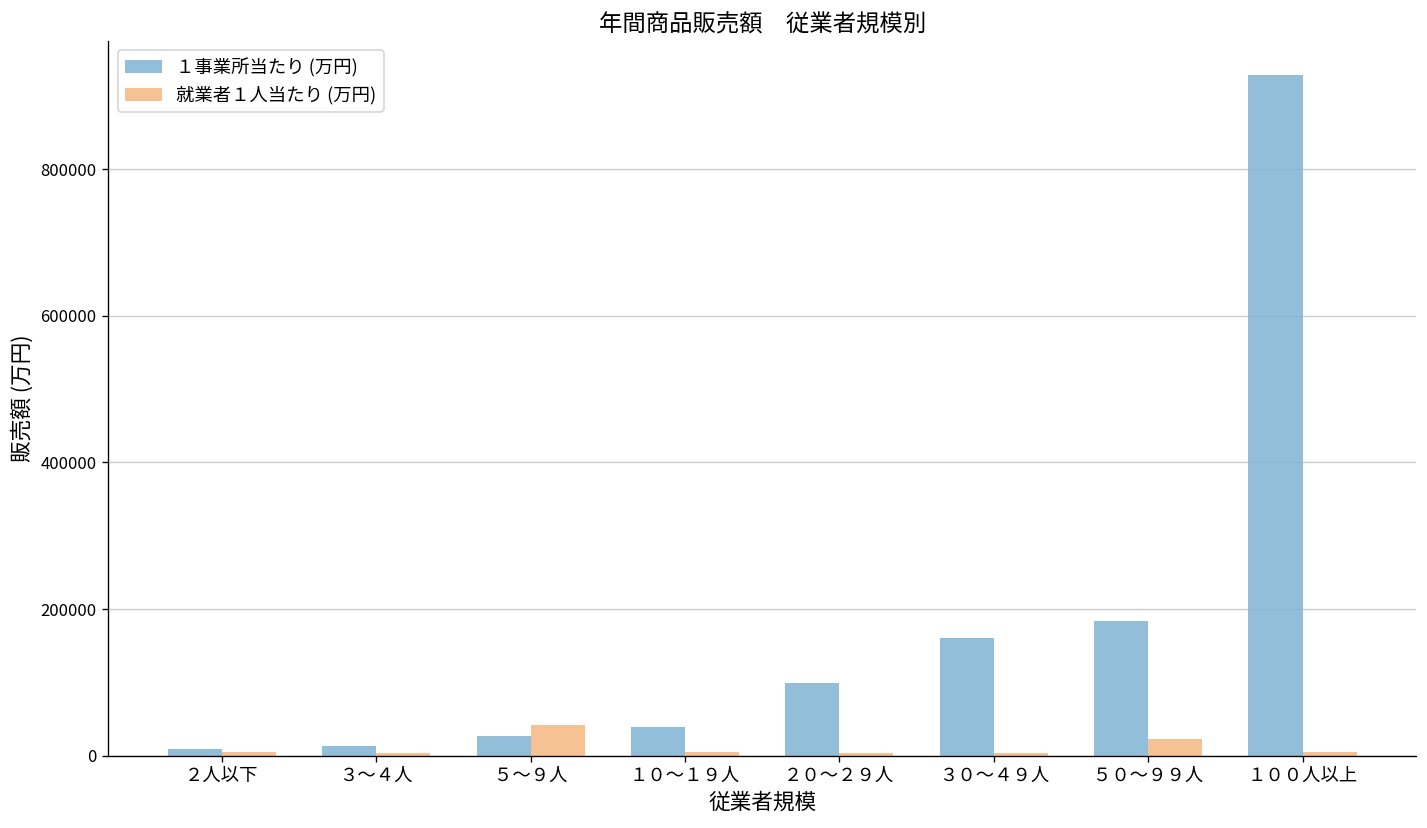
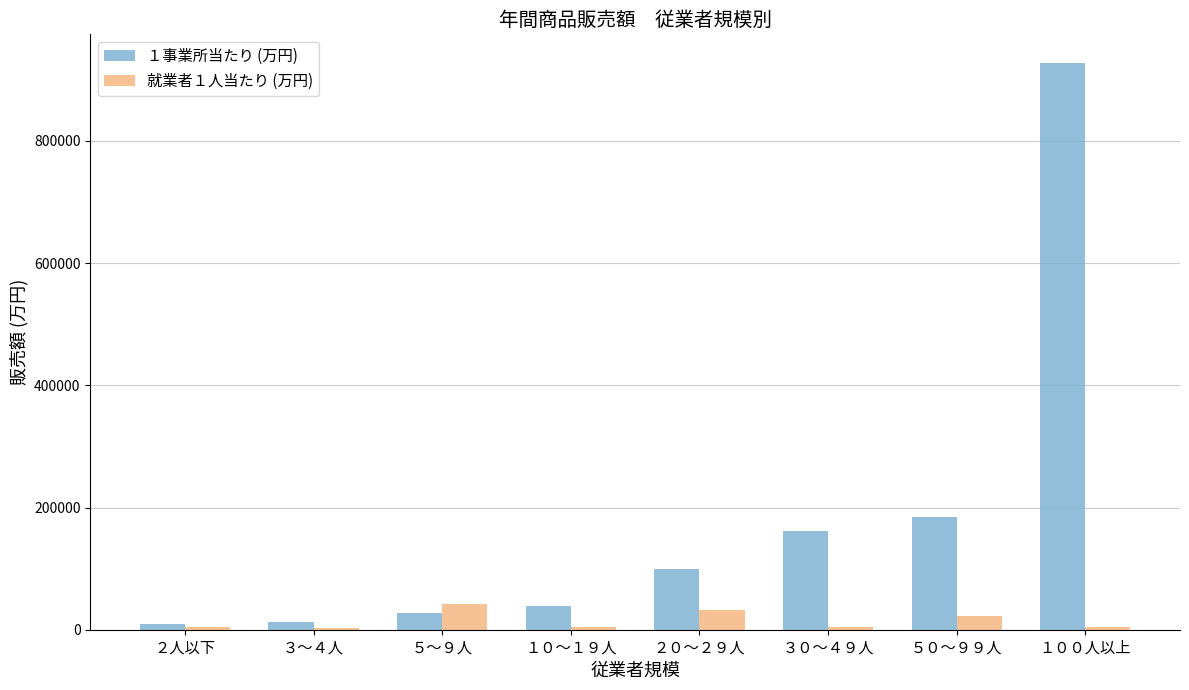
就業者１人当たり (万円), ２０～２９人: 0 -> 30000
